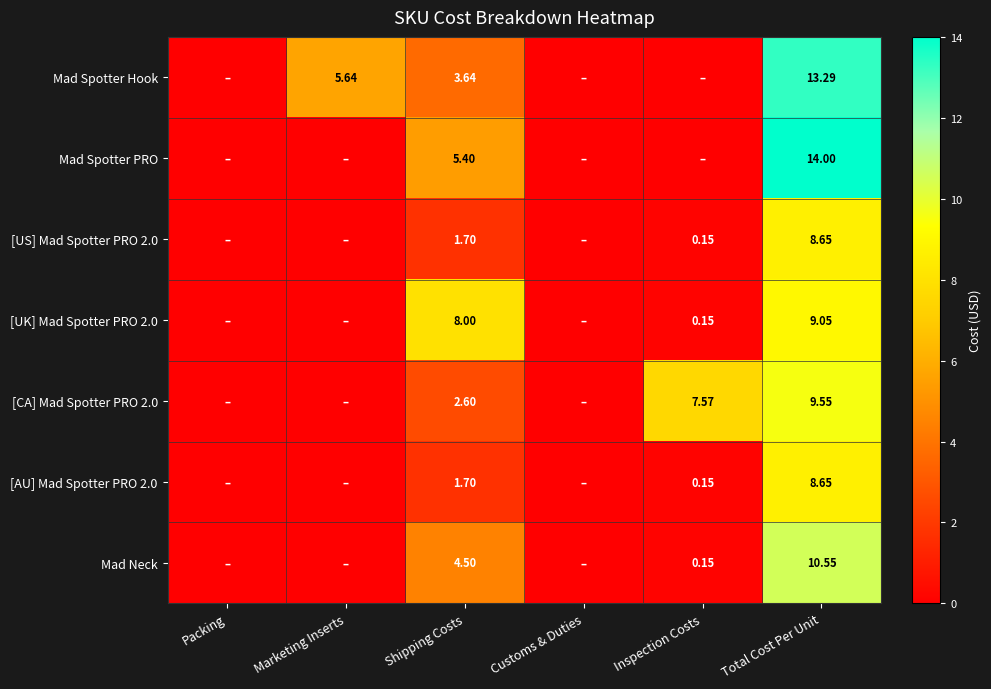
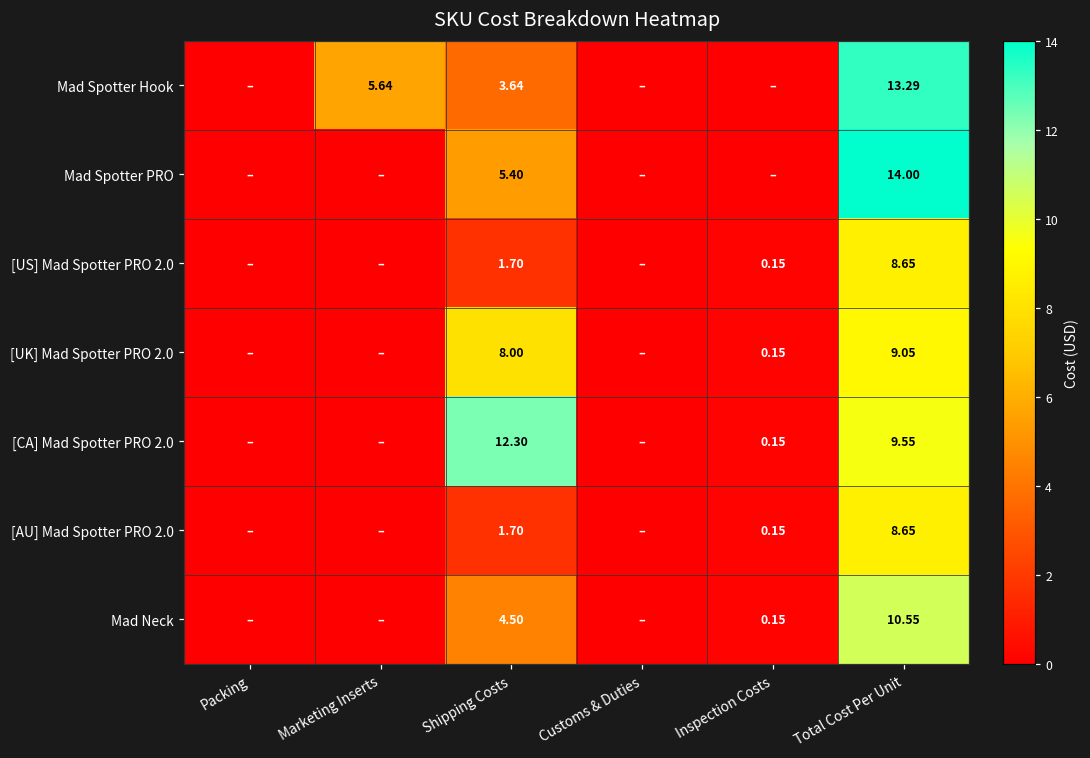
[CA] Mad Spotter PRO 2.0, Shipping Costs: 2.60 -> 12.30
[CA] Mad Spotter PRO 2.0, Inspection Costs: 7.57 -> 0.15
